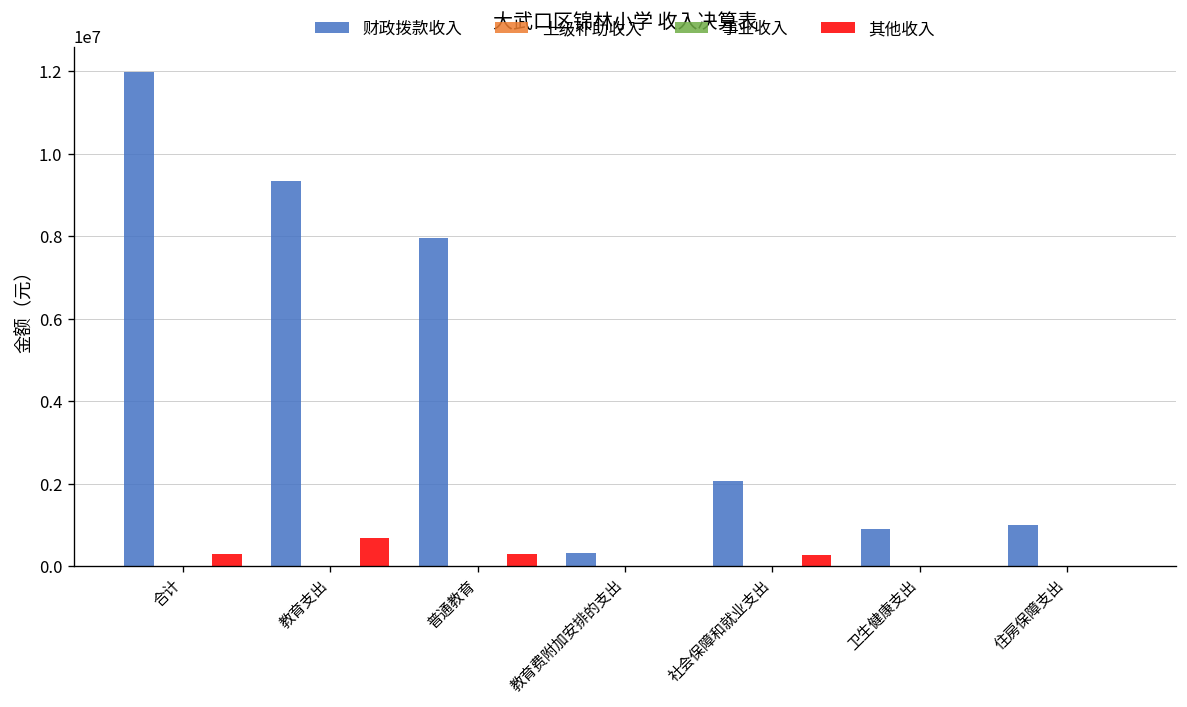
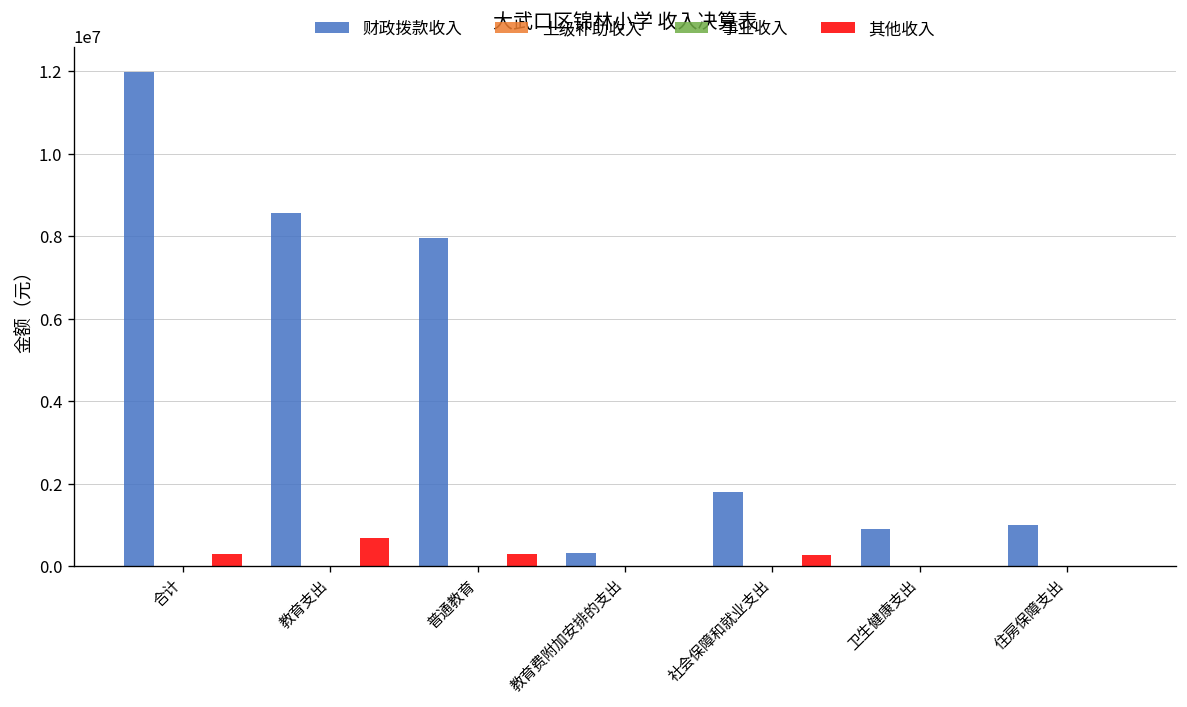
财政拨款收入, 教育支出: 9300000 -> 8600000
财政拨款收入, 社会保障和就业支出: 2100000 -> 1800000
